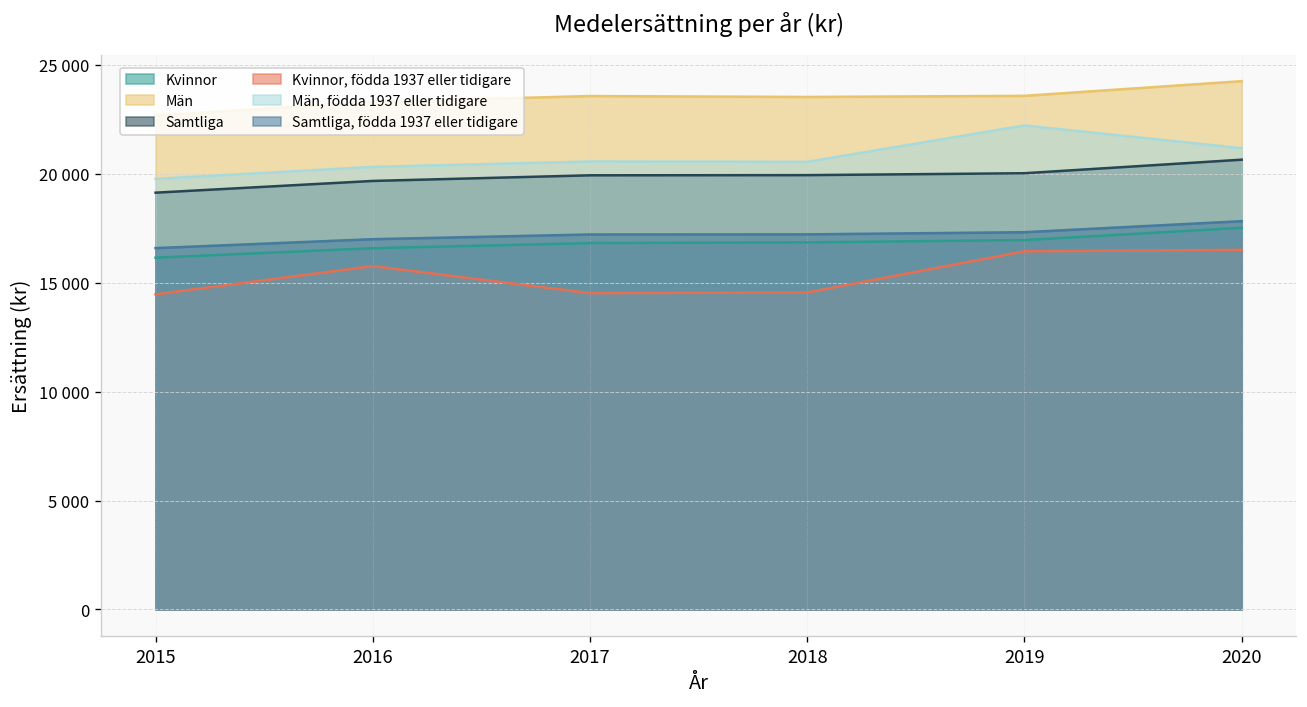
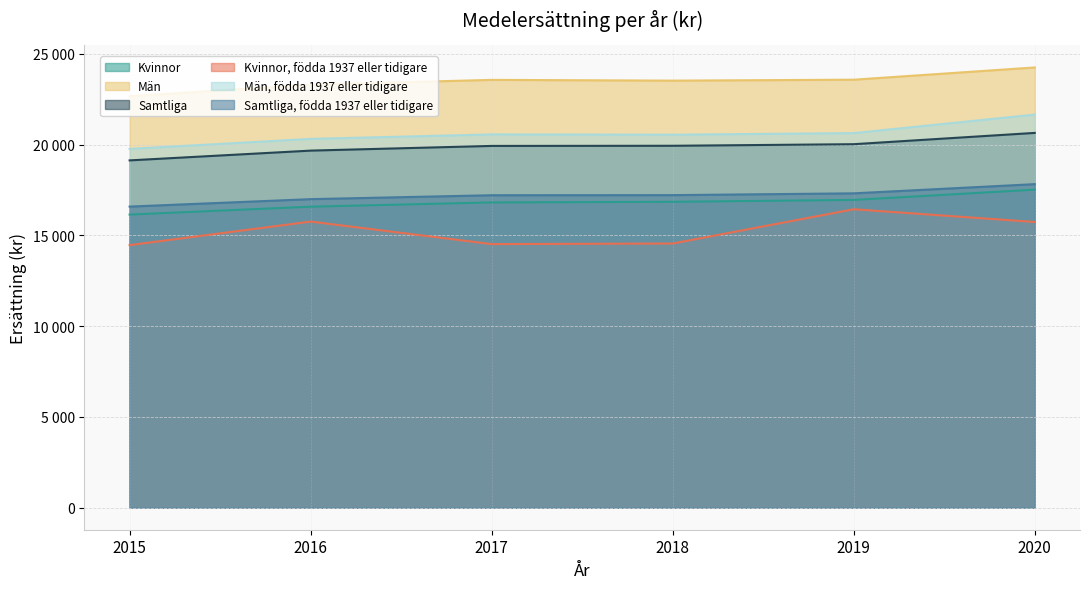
Män, födda 1937 eller tidigare, 2019: 22200 -> 20600
Kvinnor, födda 1937 eller tidigare, 2020: 16500 -> 15700
Män, födda 1937 eller tidigare, 2020: 21200 -> 21700
